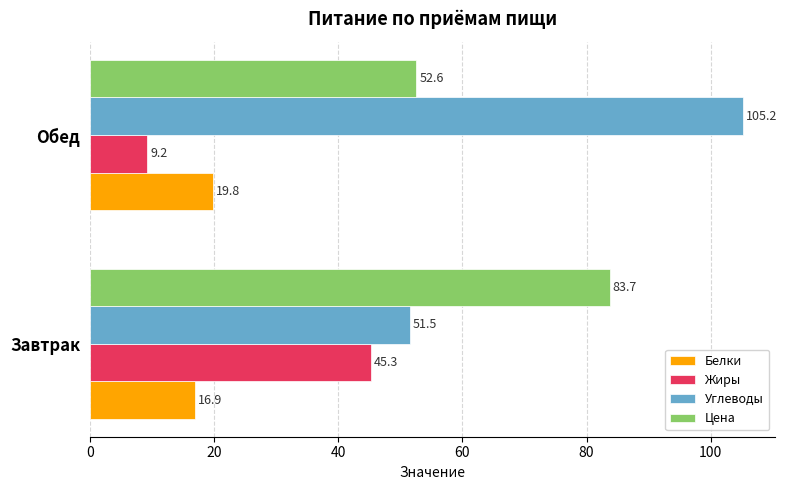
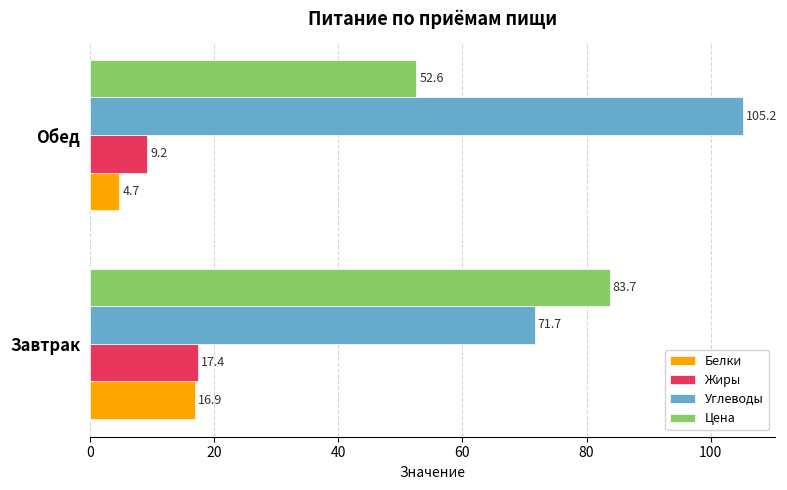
Белки, Обед: 19.8 -> 4.7
Углеводы, Завтрак: 51.5 -> 71.7
Жиры, Завтрак: 45.3 -> 17.4
